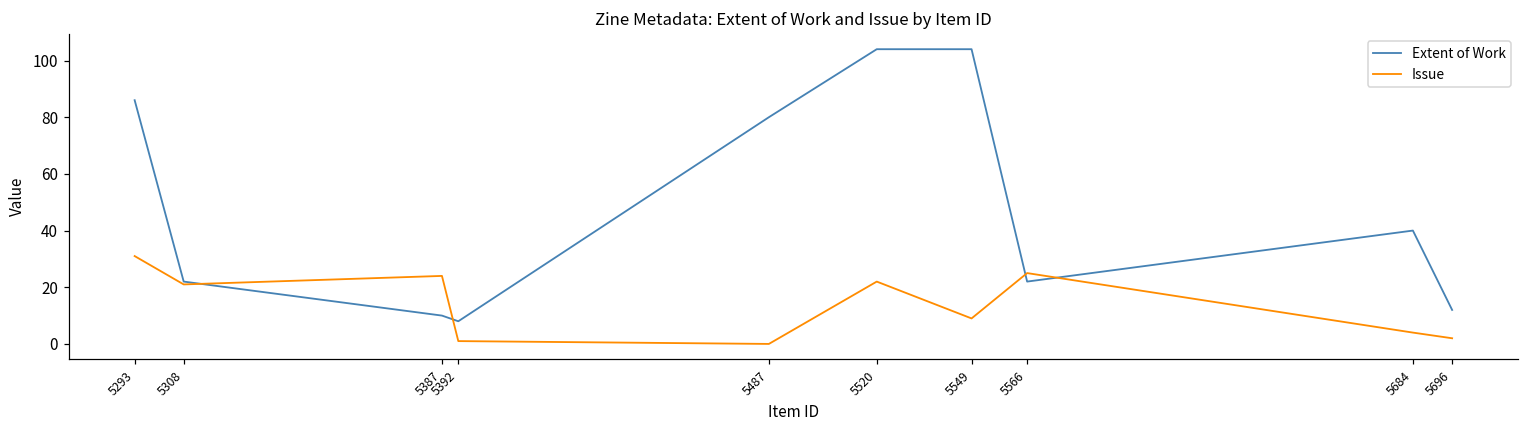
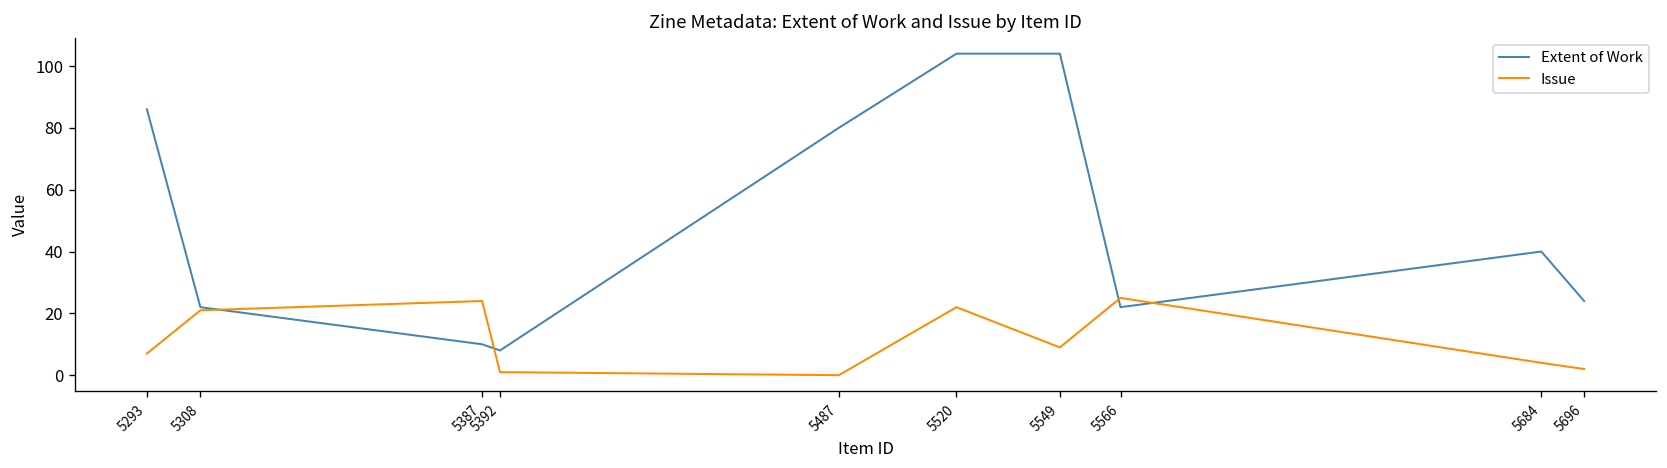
Issue, 5293: 31 -> 7
Extent of Work, 5696: 12 -> 24
